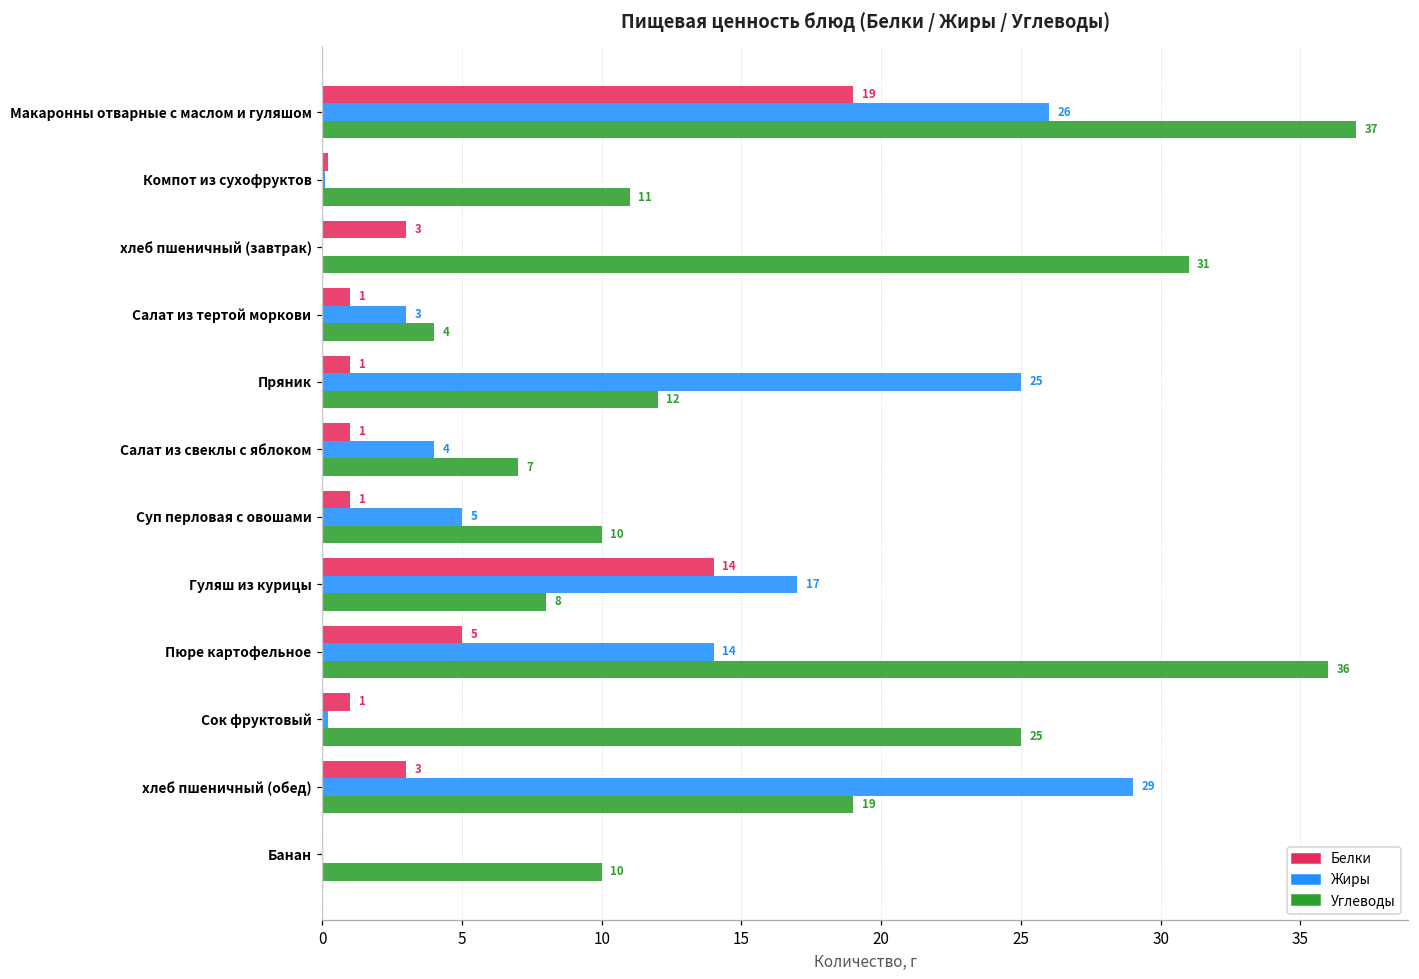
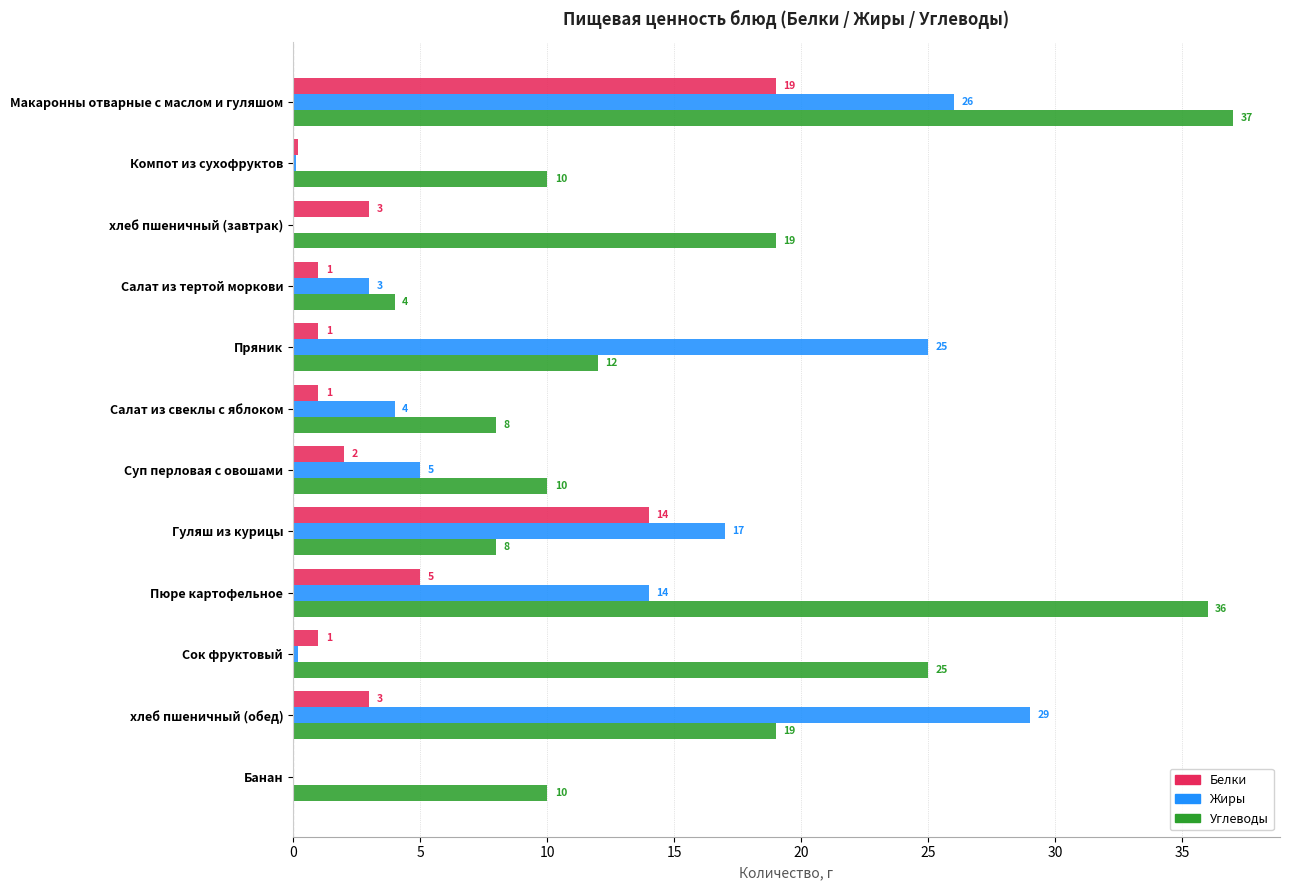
Углеводы, Компот из сухофруктов: 11 -> 10
Углеводы, хлеб пшеничный (завтрак): 31 -> 19
Углеводы, Салат из свеклы с яблоком: 7 -> 8
Белки, Суп перловая с овошами: 1 -> 2
